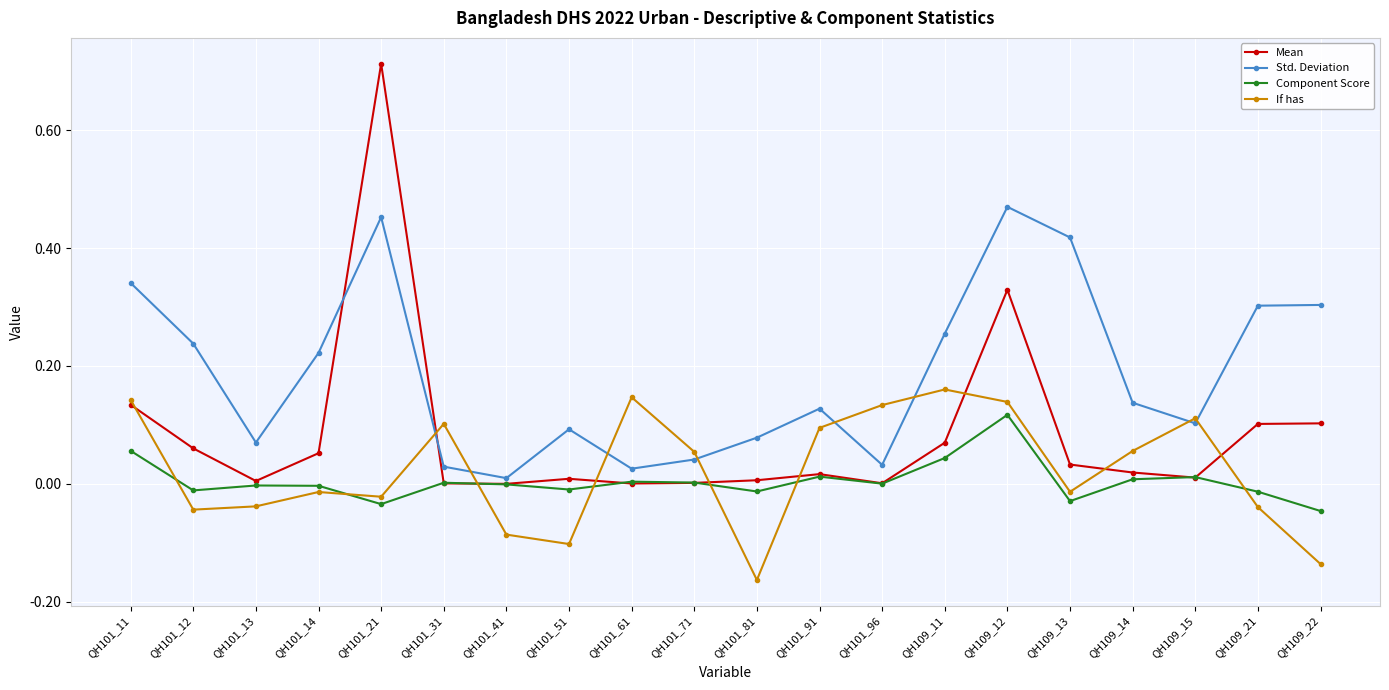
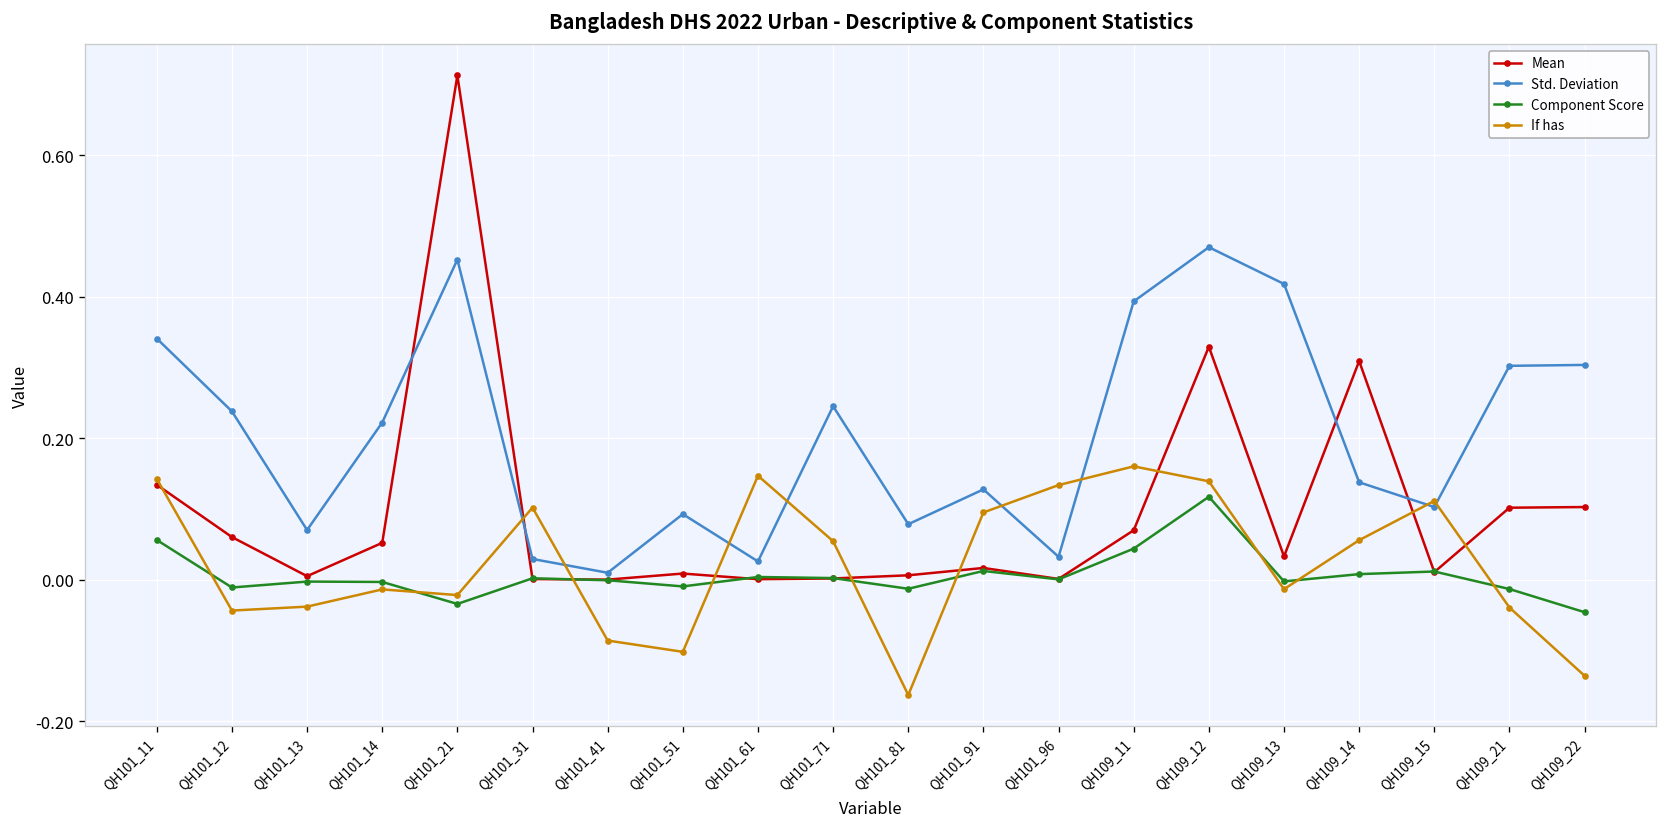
Std. Deviation, QH101_71: 0.04 -> 0.25
Std. Deviation, QH109_11: 0.25 -> 0.39
Component Score, QH109_13: -0.03 -> 0.00
Mean, QH109_14: 0.02 -> 0.31
